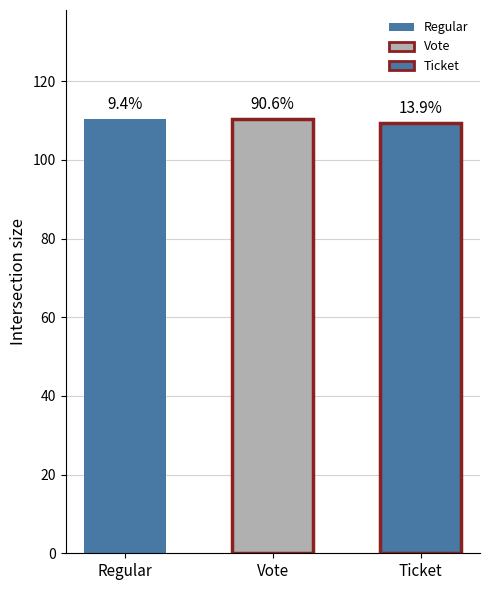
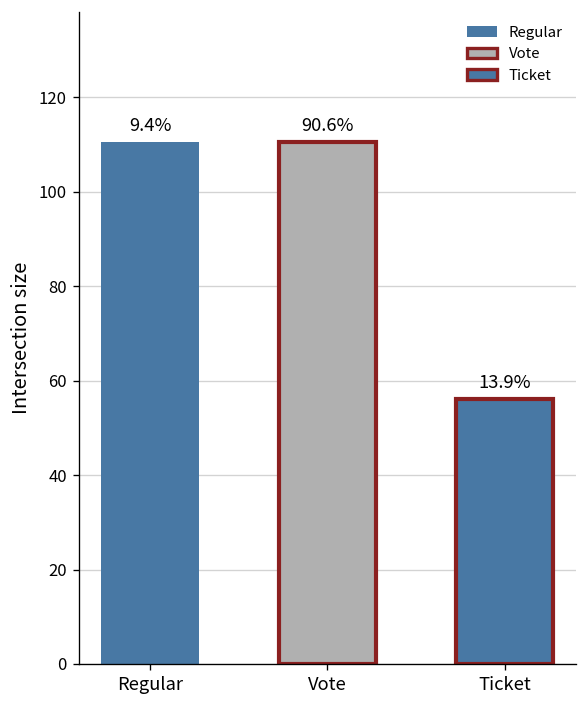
Ticket: 109 -> 56
